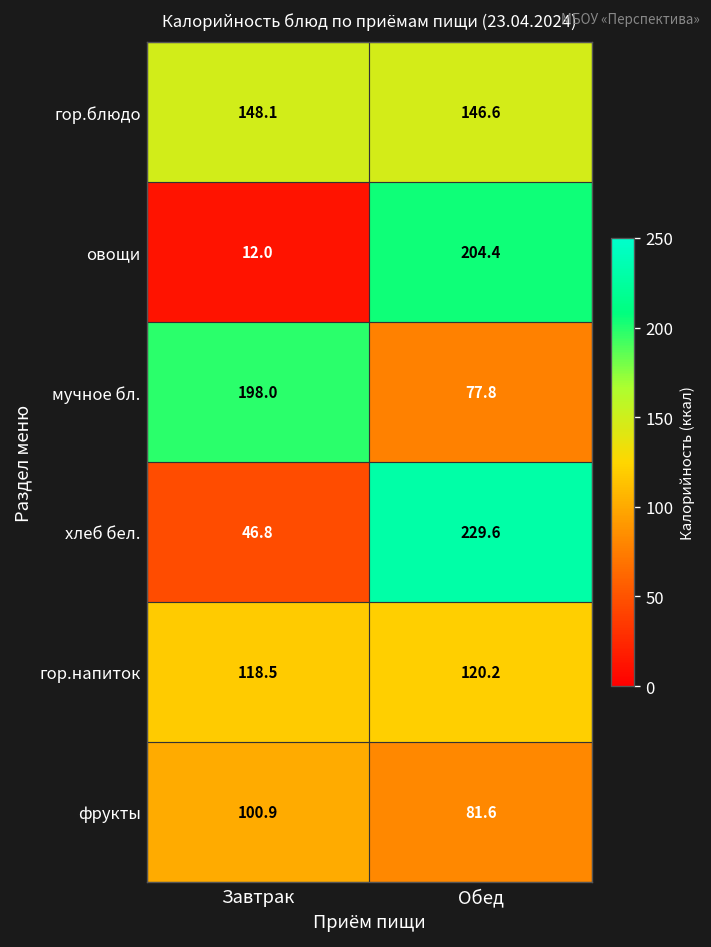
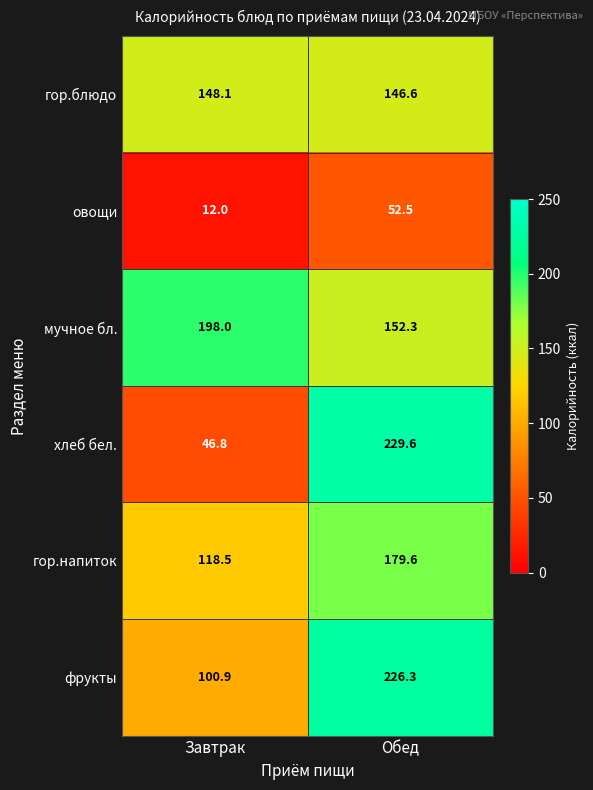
овощи, Обед: 204.4 -> 52.5
мучное бл., Обед: 77.8 -> 152.3
гор.напиток, Обед: 120.2 -> 179.6
фрукты, Обед: 81.6 -> 226.3
